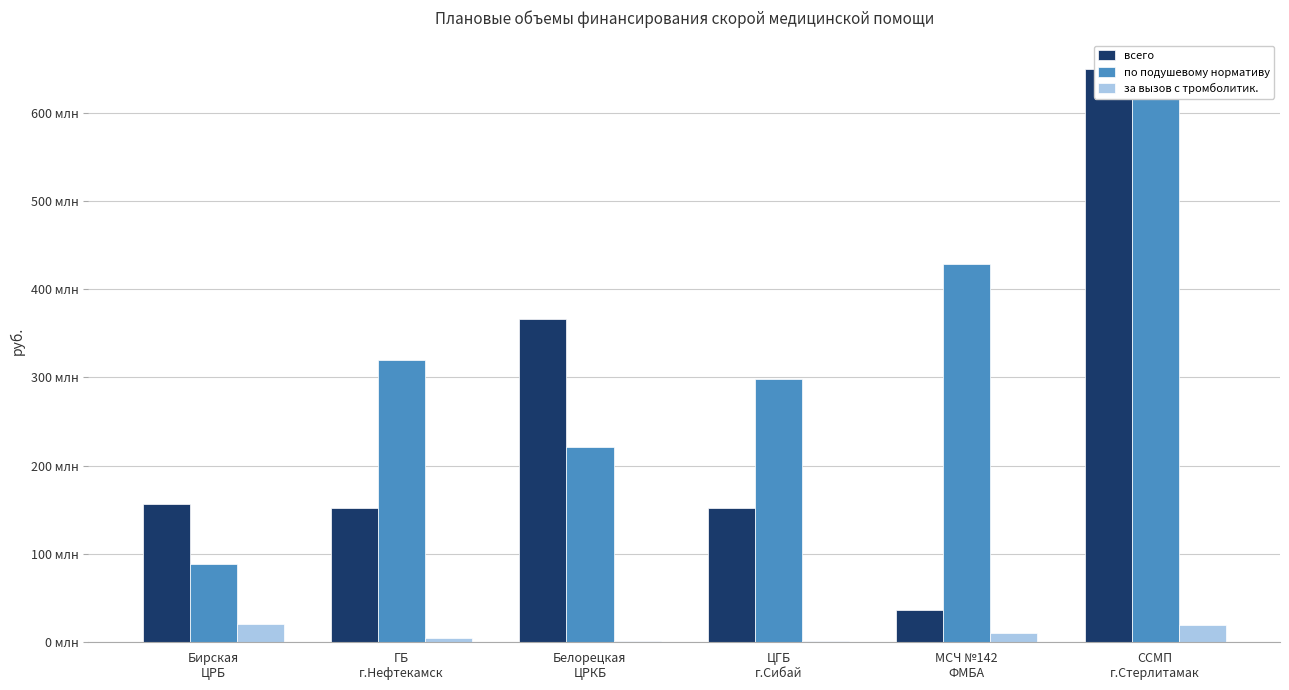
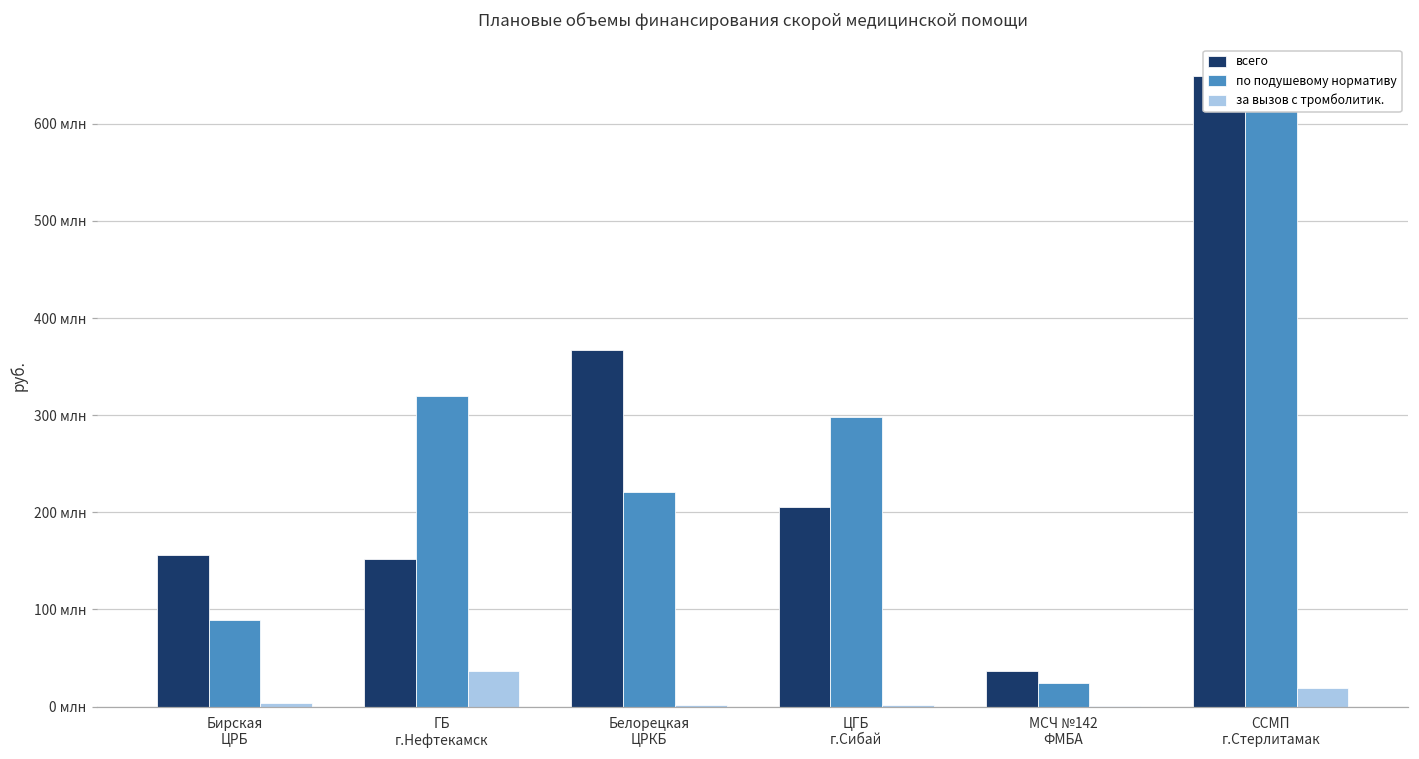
за вызов с тромболитик., Бирская ЦРБ: 20 млн -> 0 млн
за вызов с тромболитик., ГБ г.Нефтекамск: 0 млн -> 40 млн
всего, ЦГБ г.Сибай: 150 млн -> 210 млн
по подушевому нормативу, МСЧ №142 ФМБА: 430 млн -> 20 млн
за вызов с тромболитик., МСЧ №142 ФМБА: 10 млн -> 0 млн
